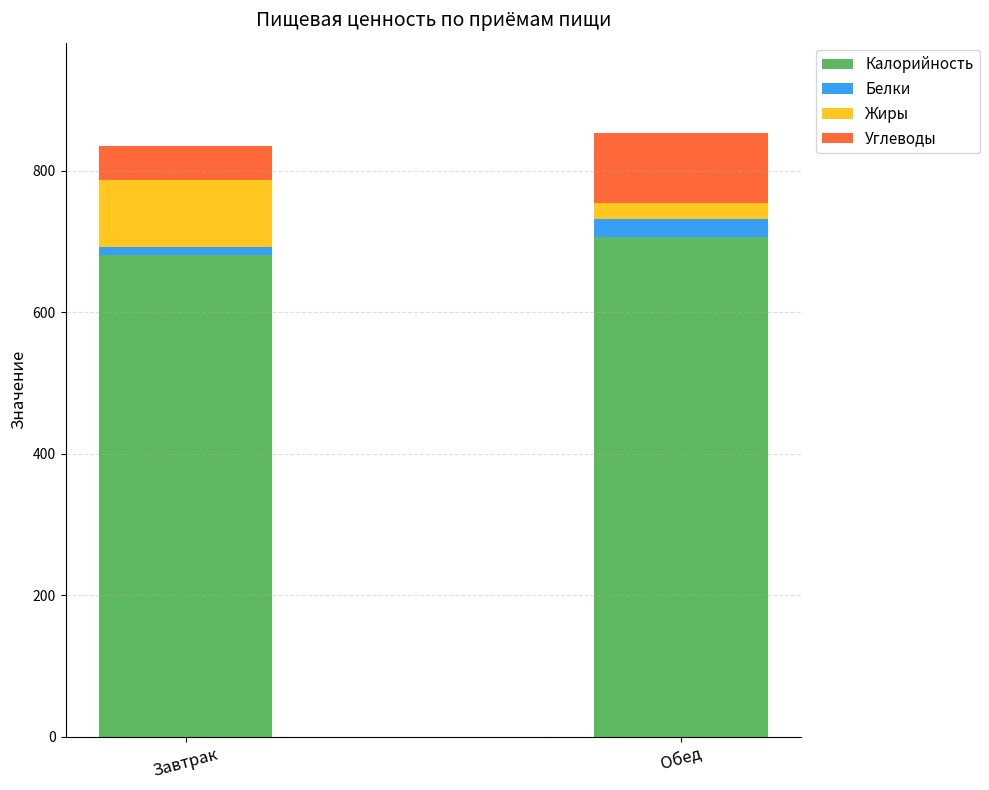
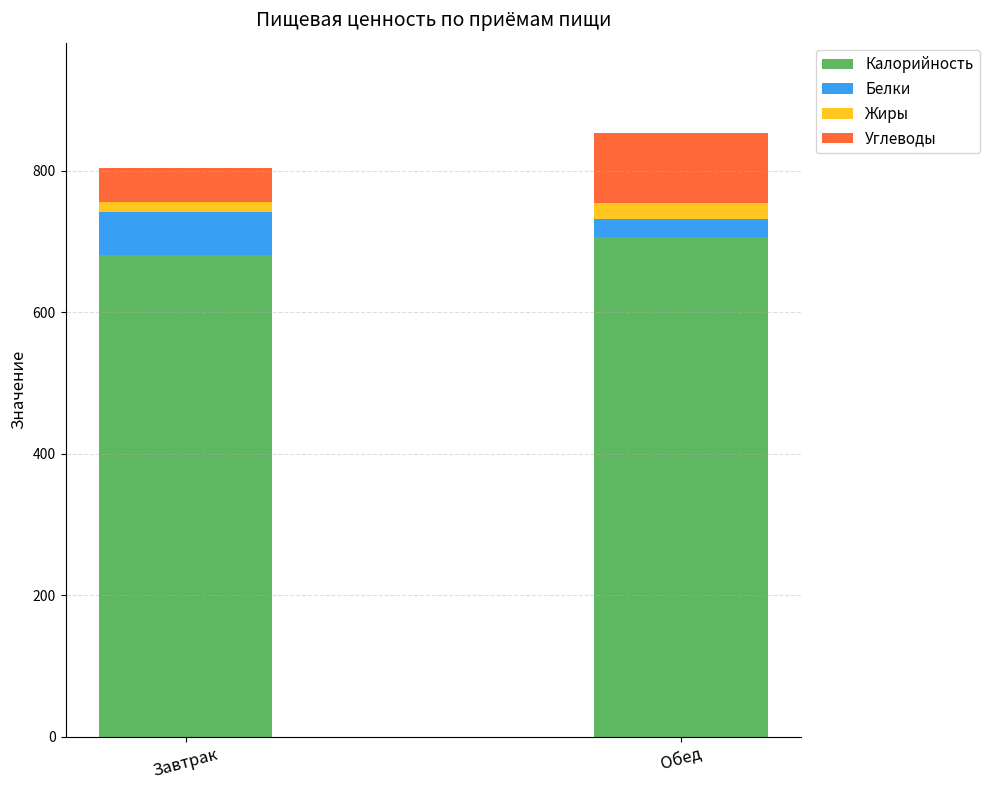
Белки, Завтрак: 10 -> 60
Жиры, Завтрак: 100 -> 10
